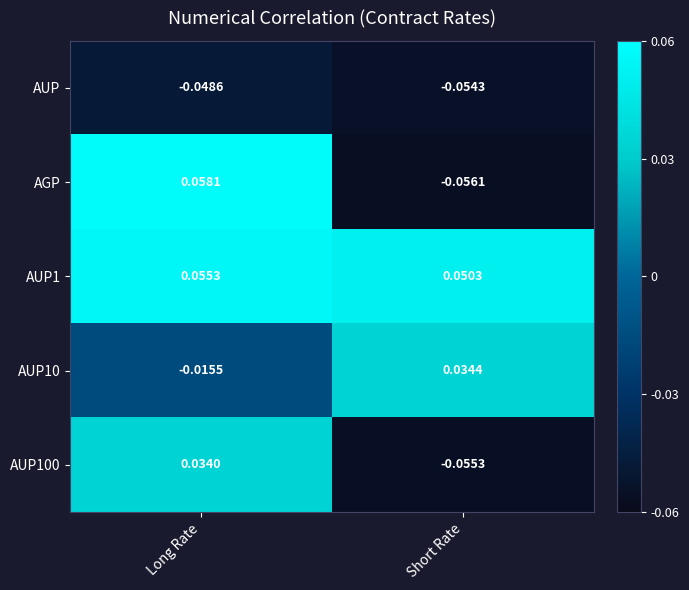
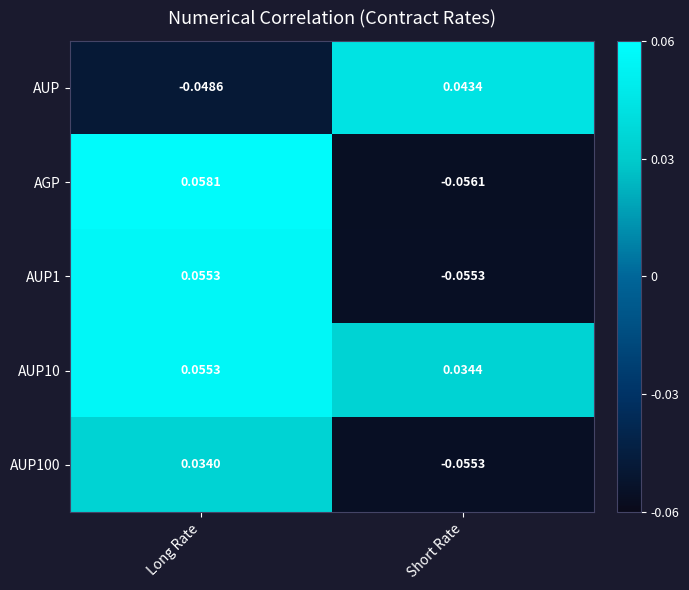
AUP, Short Rate: -0.0543 -> 0.0434
AUP1, Short Rate: 0.0503 -> -0.0553
AUP10, Long Rate: -0.0155 -> 0.0553
